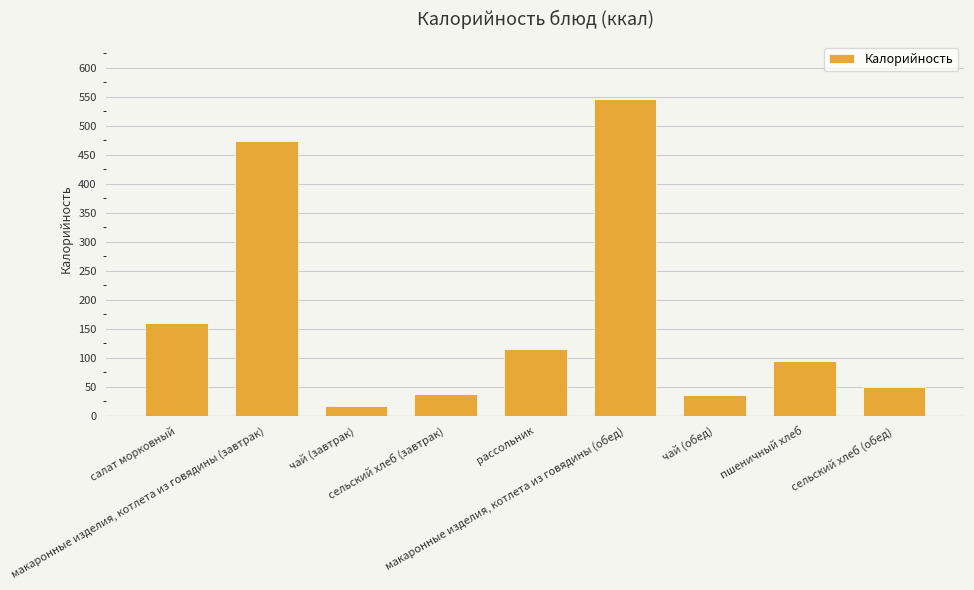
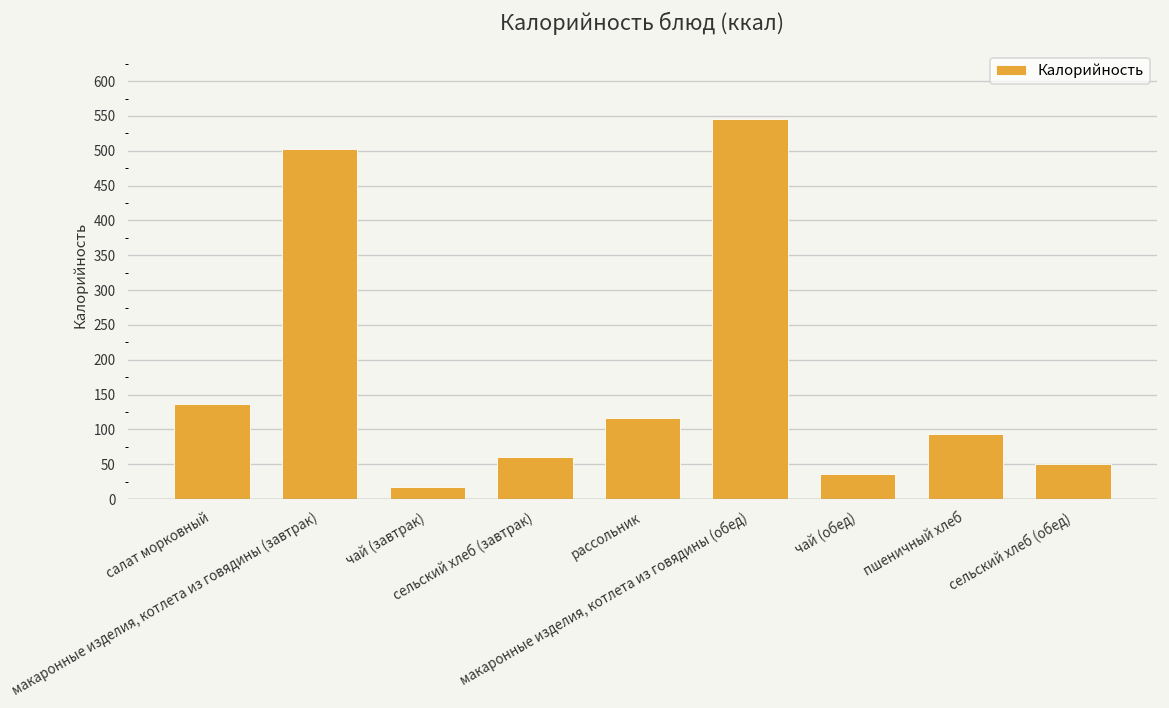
салат морковный: 160 -> 140
макаронные изделия, котлета из говядины (завтрак): 470 -> 500
сельский хлеб (завтрак): 40 -> 60
